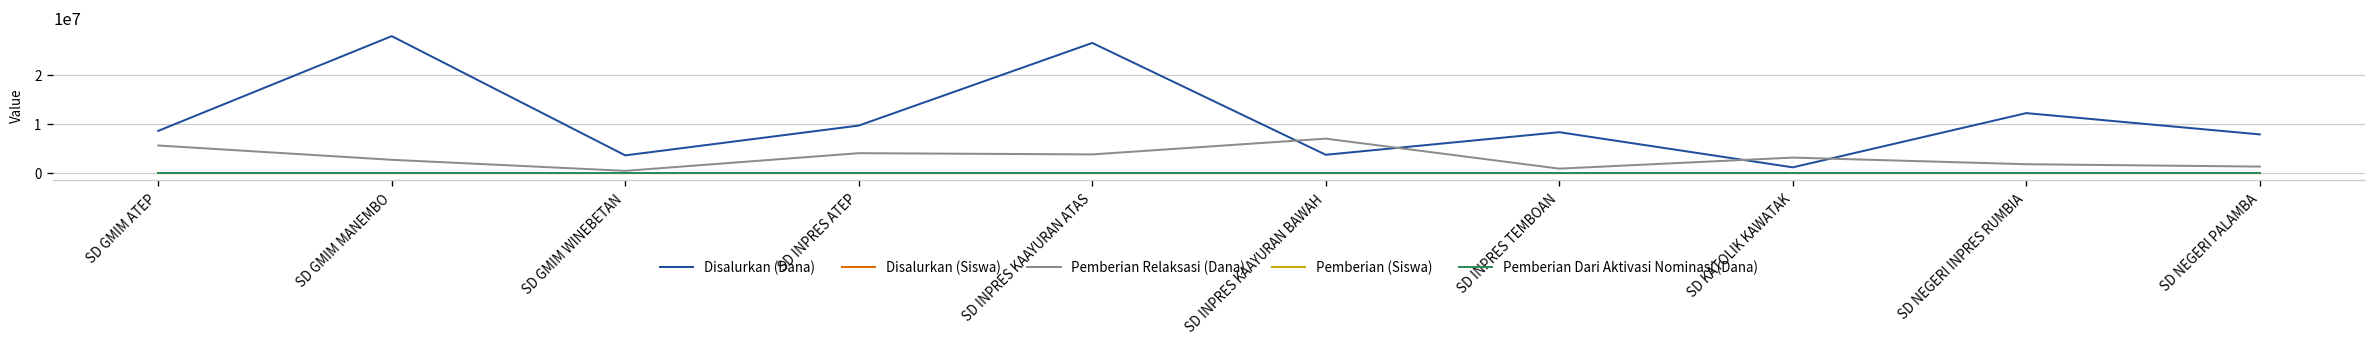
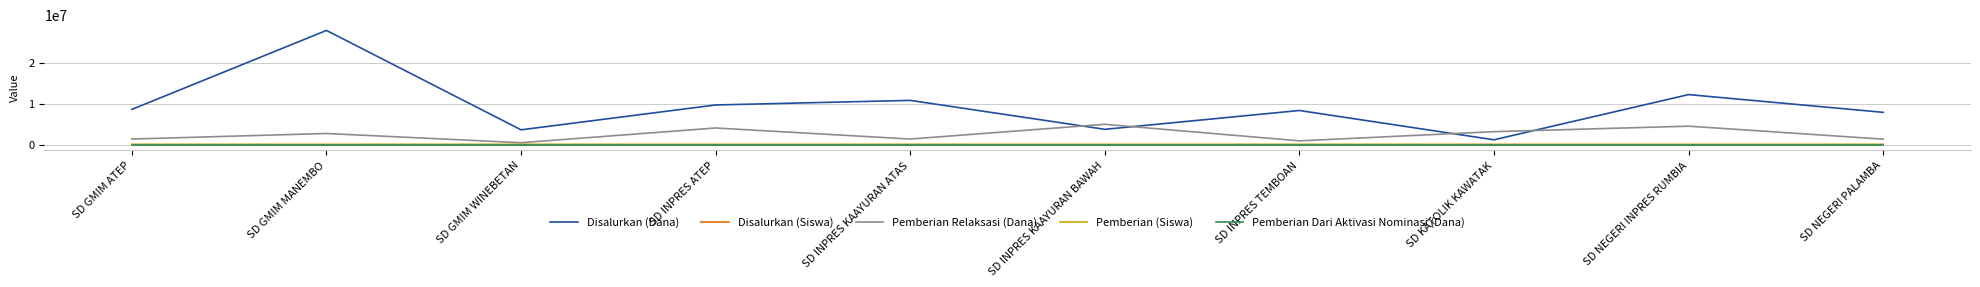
Pemberian Relaksasi (Dana), SD GMIM ATEP: 6000000 -> 1000000
Disalurkan (Dana), SD INPRES KAAYURAN ATAS: 27000000 -> 11000000
Pemberian Relaksasi (Dana), SD INPRES KAAYURAN ATAS: 4000000 -> 1000000
Pemberian Relaksasi (Dana), SD INPRES KAAYURAN BAWAH: 7000000 -> 5000000
Pemberian Relaksasi (Dana), SD NEGERI INPRES RUMBIA: 2000000 -> 4000000
